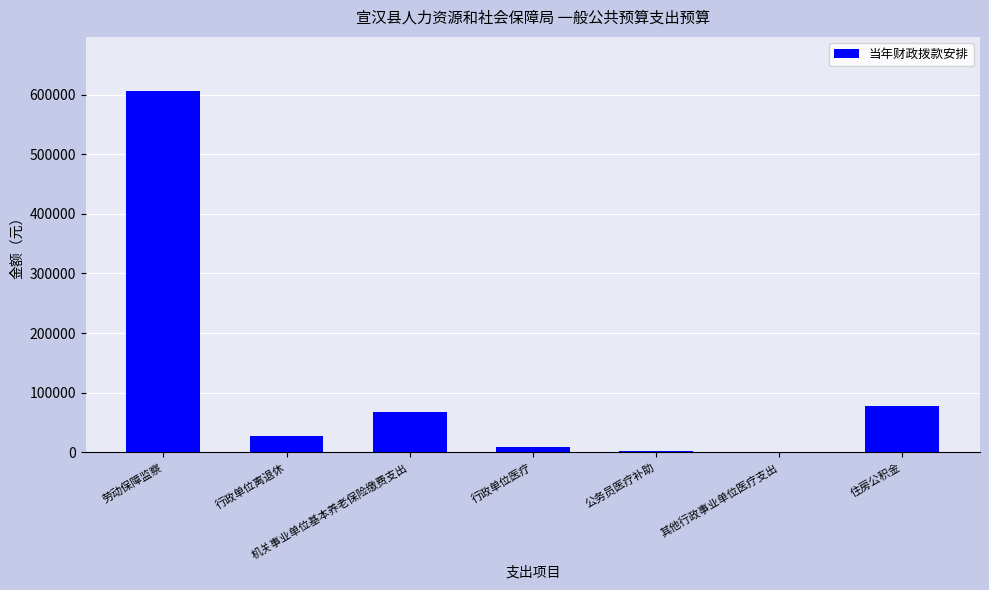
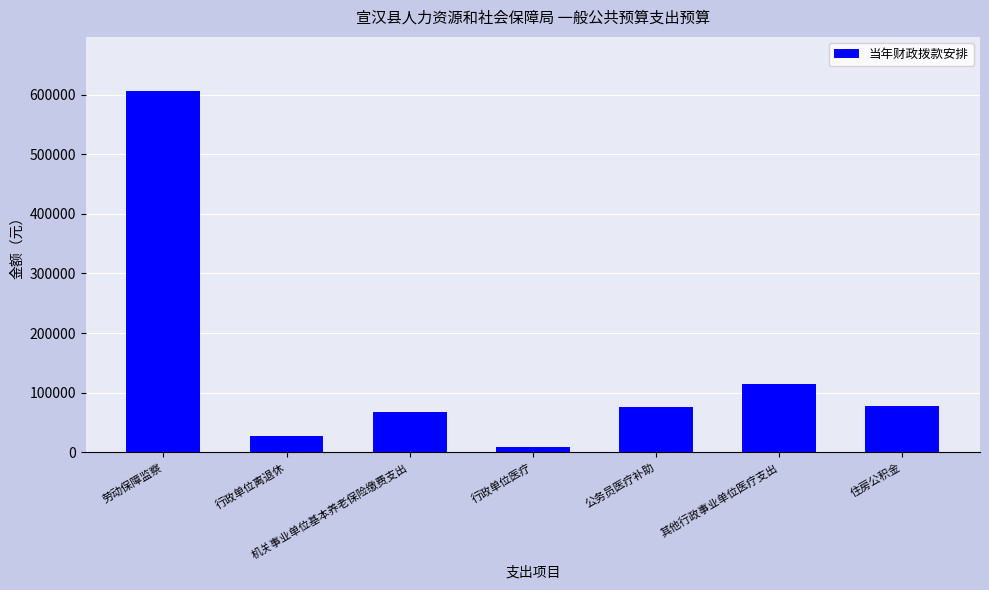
公务员医疗补助: 0 -> 80000
其他行政事业单位医疗支出: 0 -> 110000
